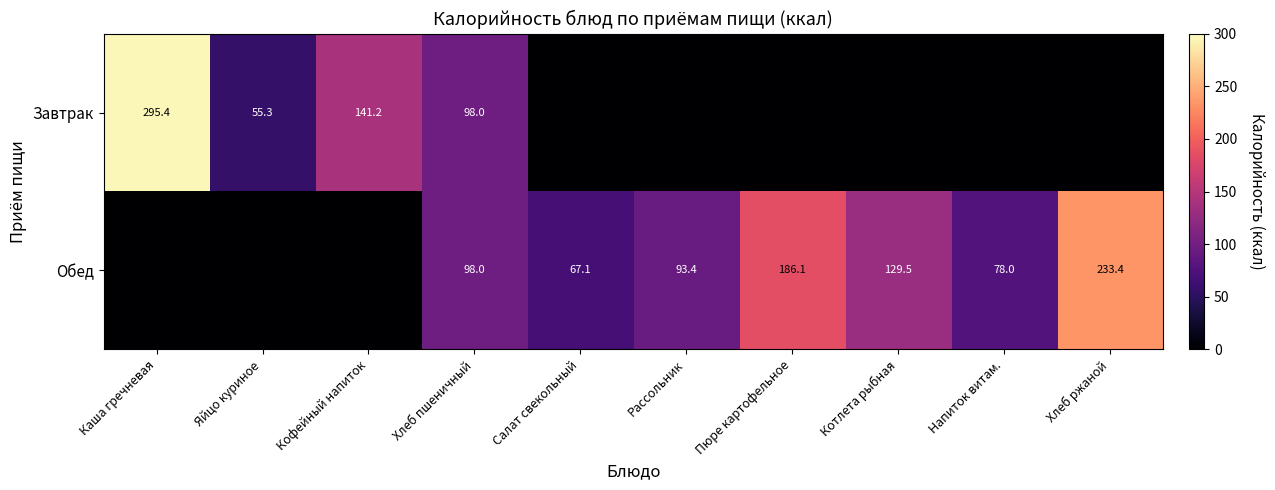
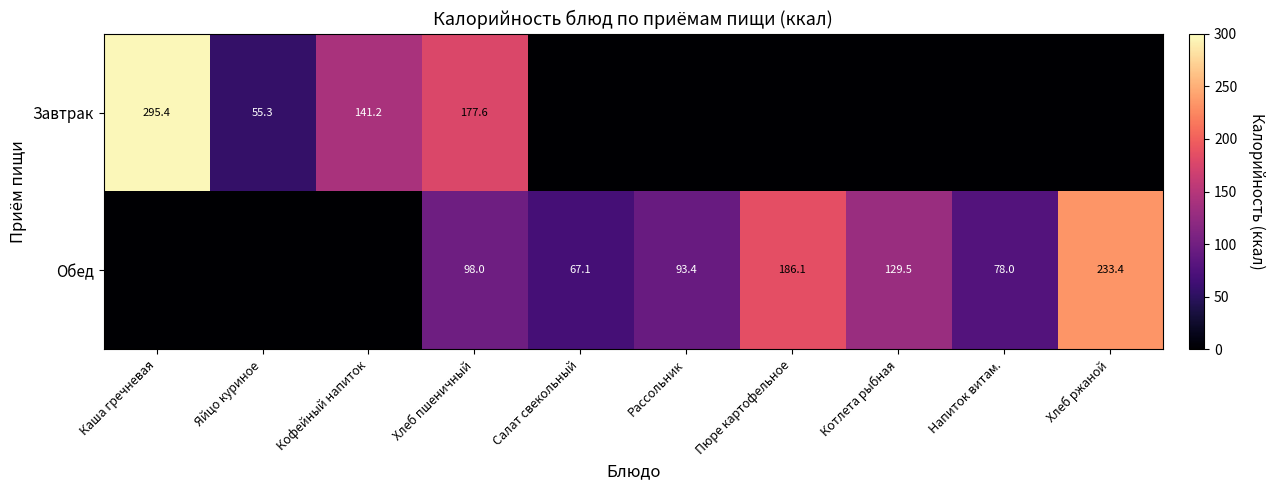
Завтрак, Хлеб пшеничный: 98.0 -> 177.6
